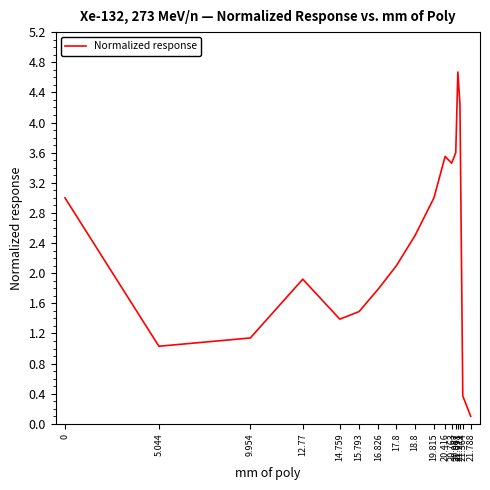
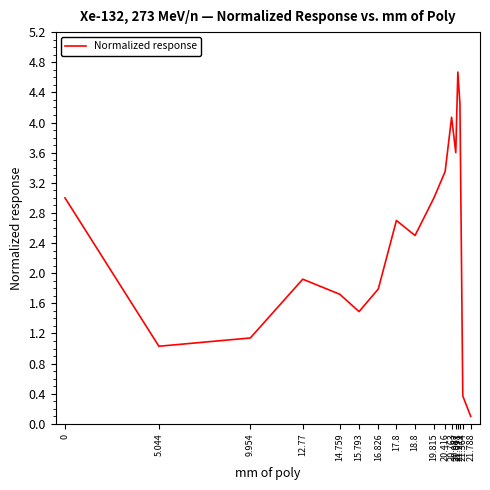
14.759: 1.4 -> 1.7
17.8: 2.1 -> 2.7
20.416: 3.6 -> 3.4
20.763: 3.5 -> 4.1
